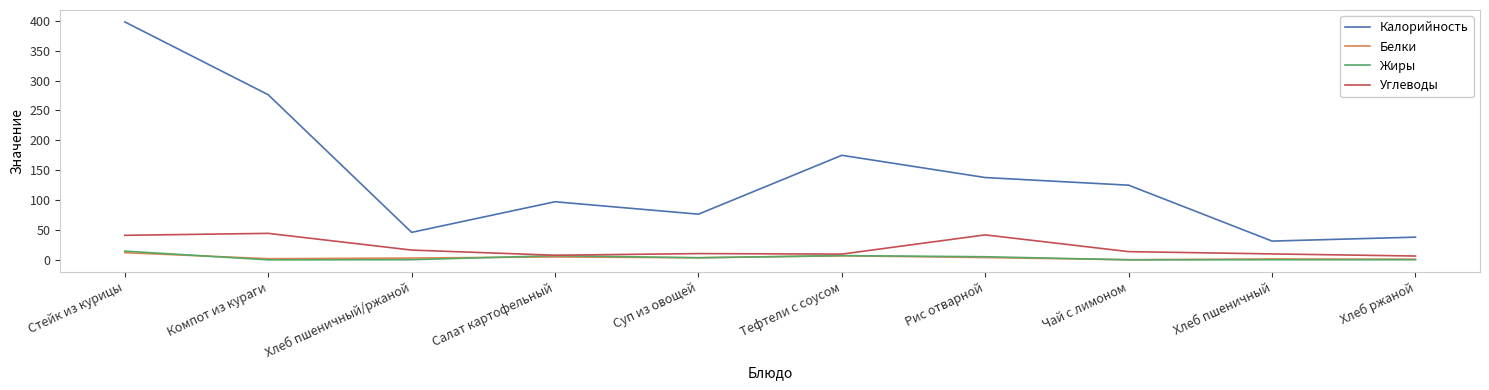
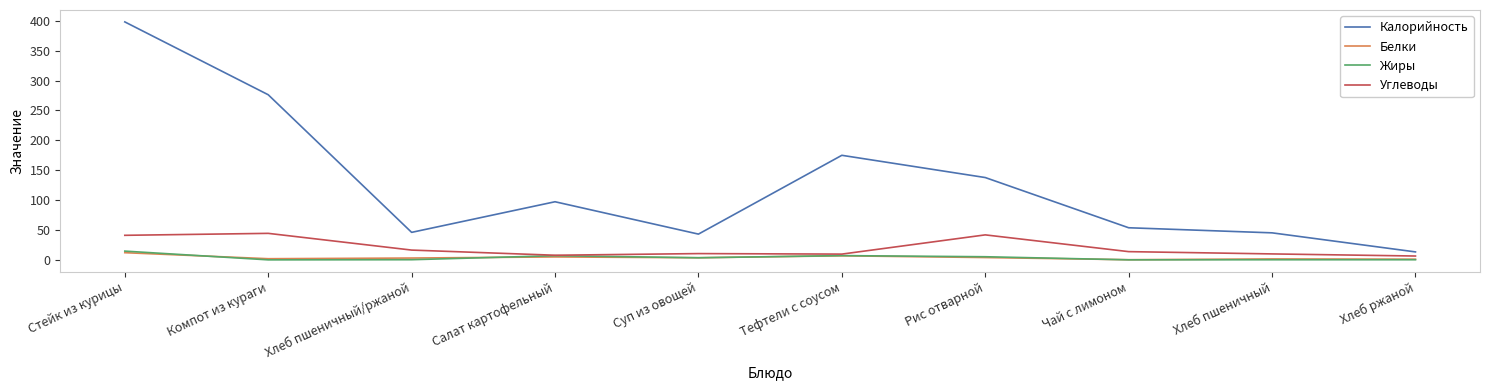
Калорийность, Суп из овощей: 80 -> 40
Калорийность, Чай с лимоном: 120 -> 50
Калорийность, Хлеб пшеничный: 30 -> 50
Калорийность, Хлеб ржаной: 40 -> 10
